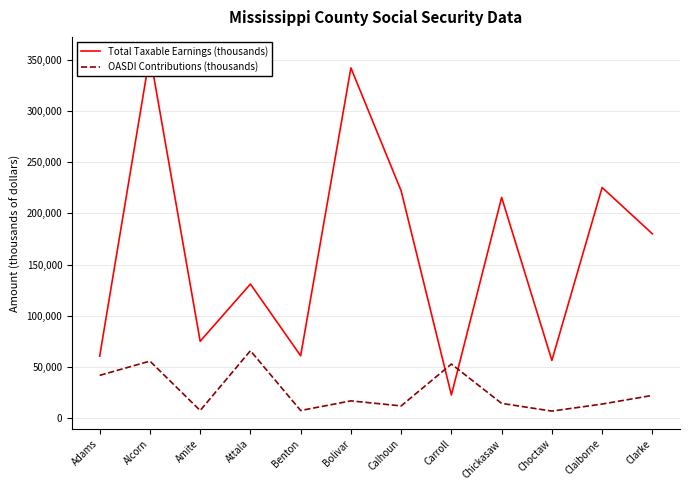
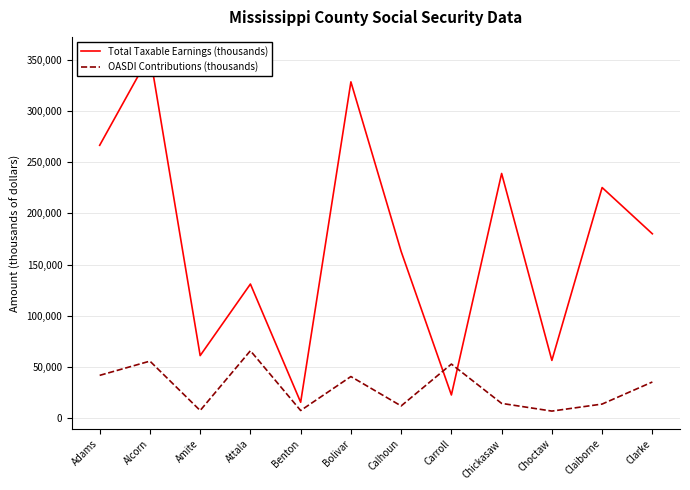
Total Taxable Earnings (thousands), Adams: 61,000 -> 266,000
Total Taxable Earnings (thousands), Amite: 75,000 -> 61,000
Total Taxable Earnings (thousands), Benton: 61,000 -> 16,000
Total Taxable Earnings (thousands), Bolivar: 342,000 -> 328,000
OASDI Contributions (thousands), Bolivar: 17,000 -> 41,000
Total Taxable Earnings (thousands), Calhoun: 222,000 -> 163,000
Total Taxable Earnings (thousands), Chickasaw: 216,000 -> 239,000
OASDI Contributions (thousands), Clarke: 22,000 -> 35,000
